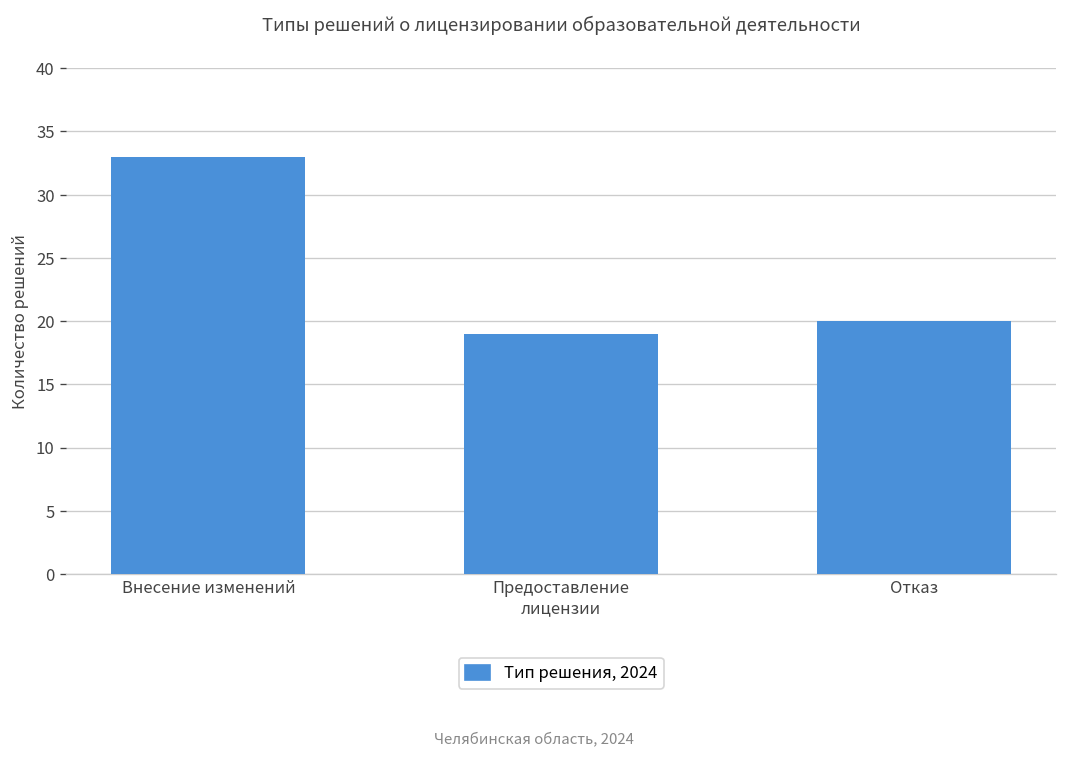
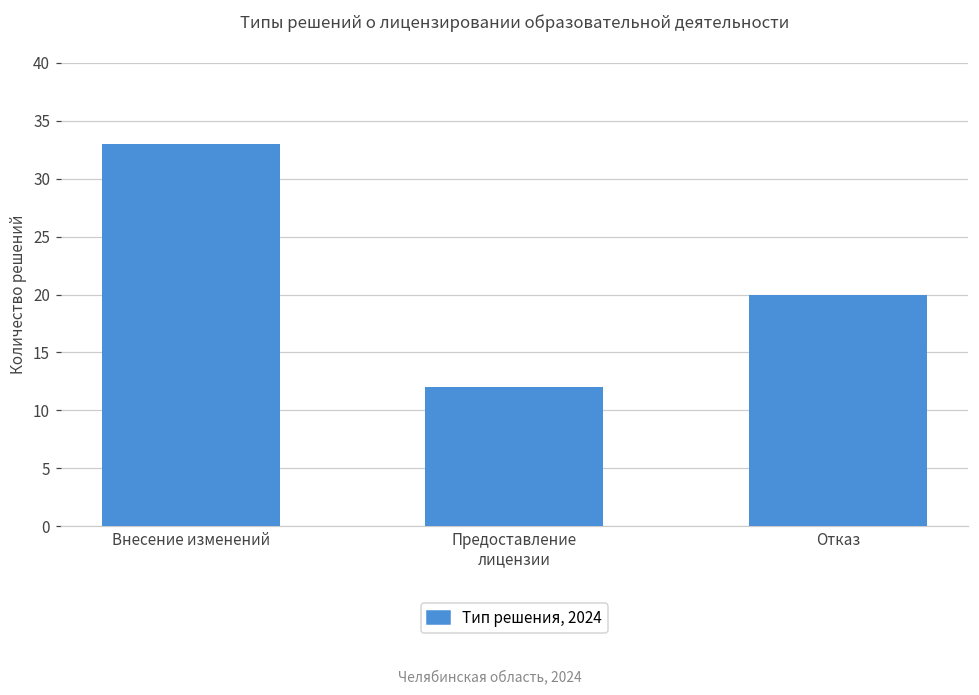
Предоставление лицензии: 19 -> 12
